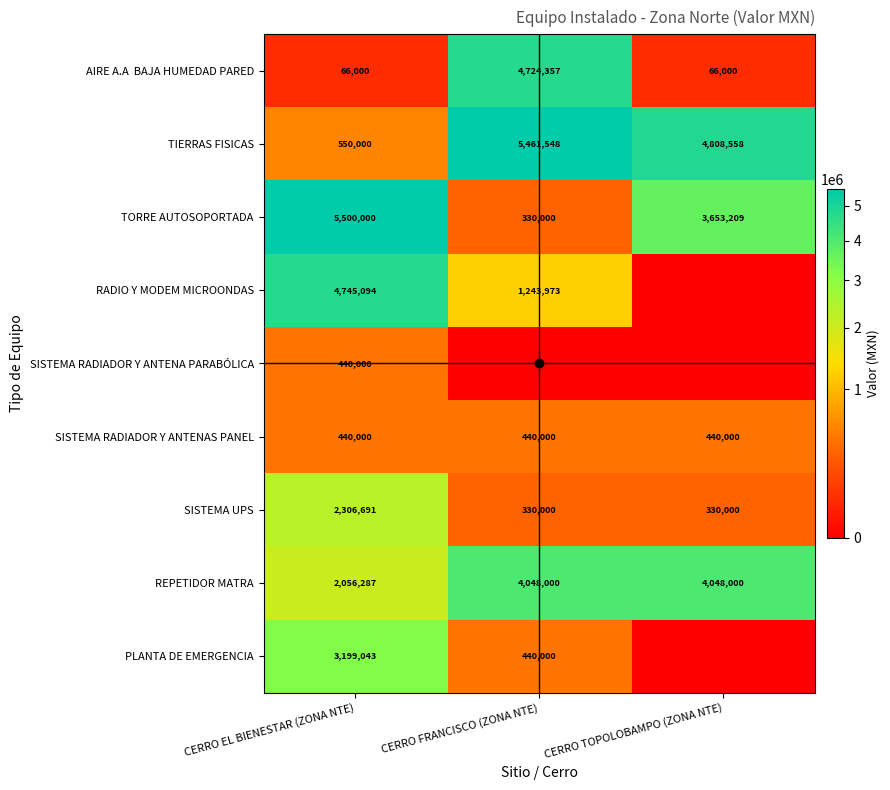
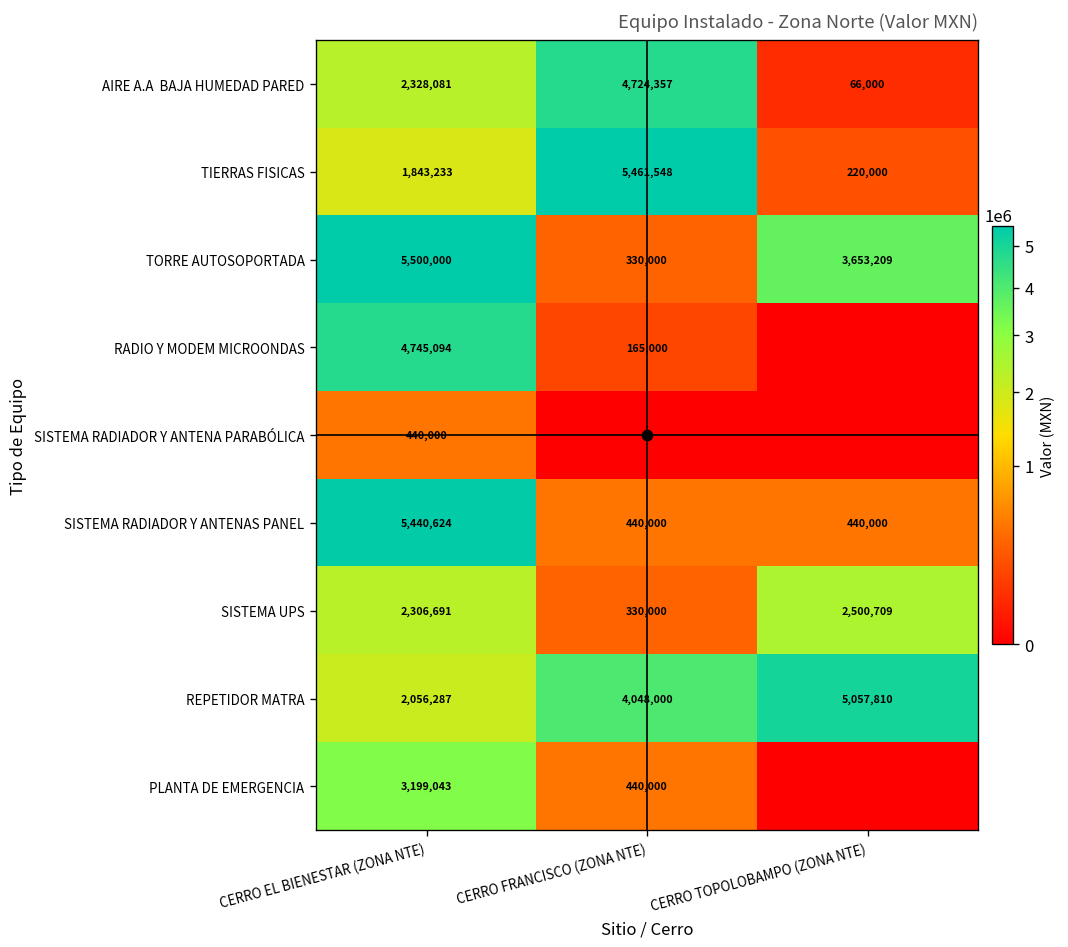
AIRE A.A BAJA HUMEDAD PARED, CERRO EL BIENESTAR (ZONA NTE): 66,000 -> 2,328,081
TIERRAS FISICAS, CERRO EL BIENESTAR (ZONA NTE): 550,000 -> 1,843,233
TIERRAS FISICAS, CERRO TOPOLOBAMPO (ZONA NTE): 4,808,558 -> 220,000
RADIO Y MODEM MICROONDAS, CERRO FRANCISCO (ZONA NTE): 1,243,973 -> 165,000
SISTEMA RADIADOR Y ANTENAS PANEL, CERRO EL BIENESTAR (ZONA NTE): 440,000 -> 5,440,624
SISTEMA UPS, CERRO TOPOLOBAMPO (ZONA NTE): 330,000 -> 2,500,709
REPETIDOR MATRA, CERRO TOPOLOBAMPO (ZONA NTE): 4,048,000 -> 5,057,810
